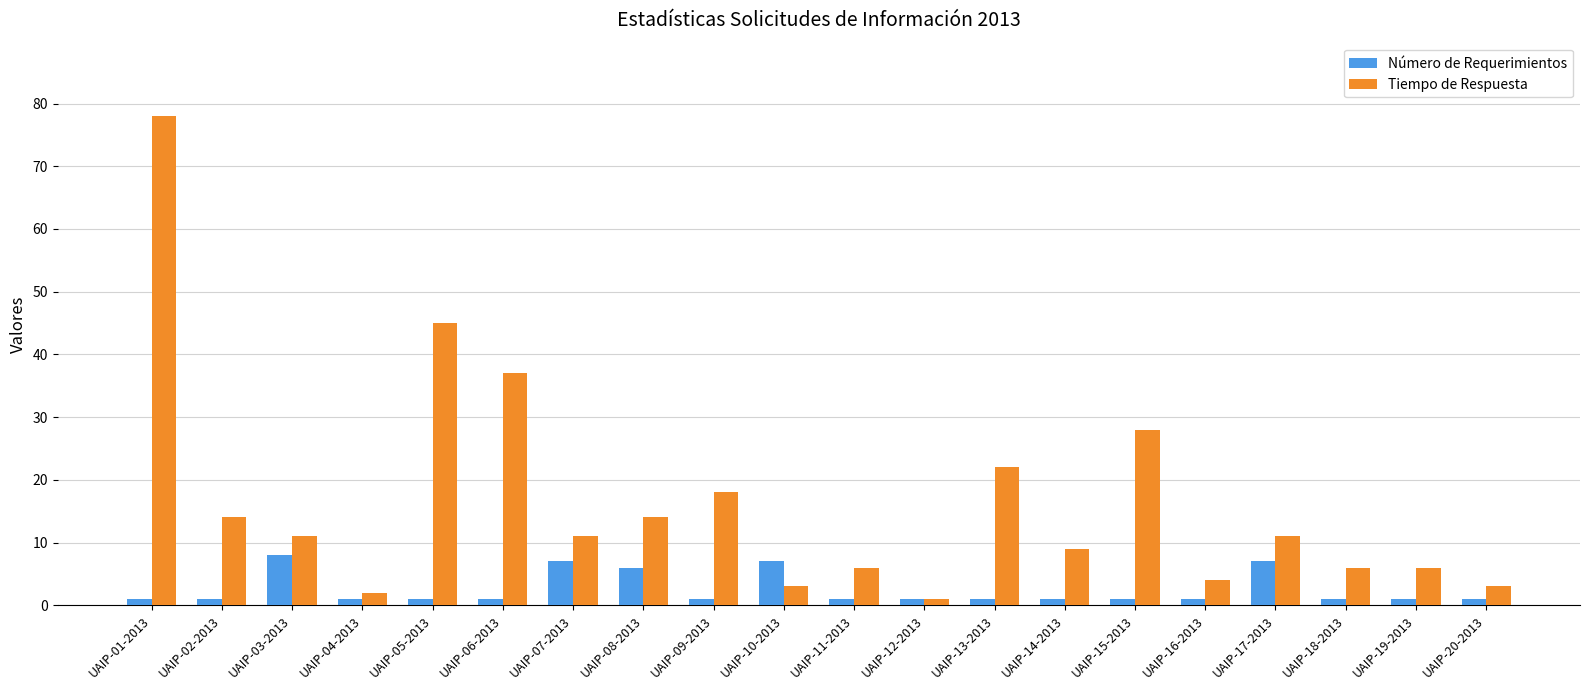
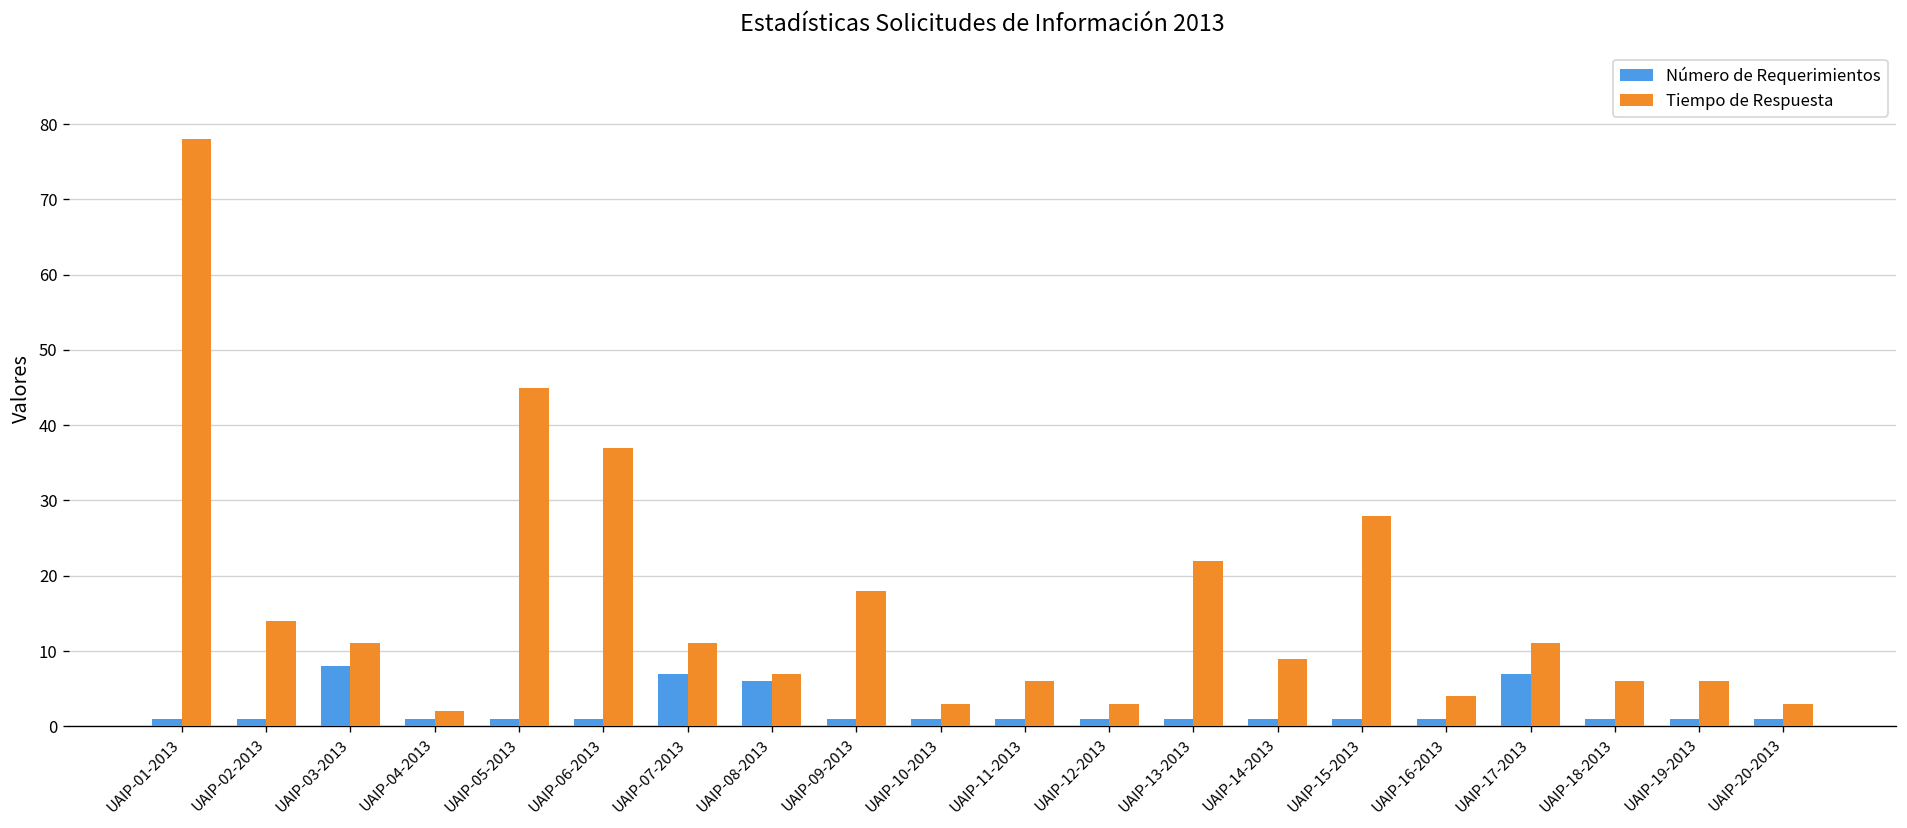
Tiempo de Respuesta, UAIP-08-2013: 14 -> 7
Número de Requerimientos, UAIP-10-2013: 7 -> 1
Tiempo de Respuesta, UAIP-12-2013: 1 -> 3
